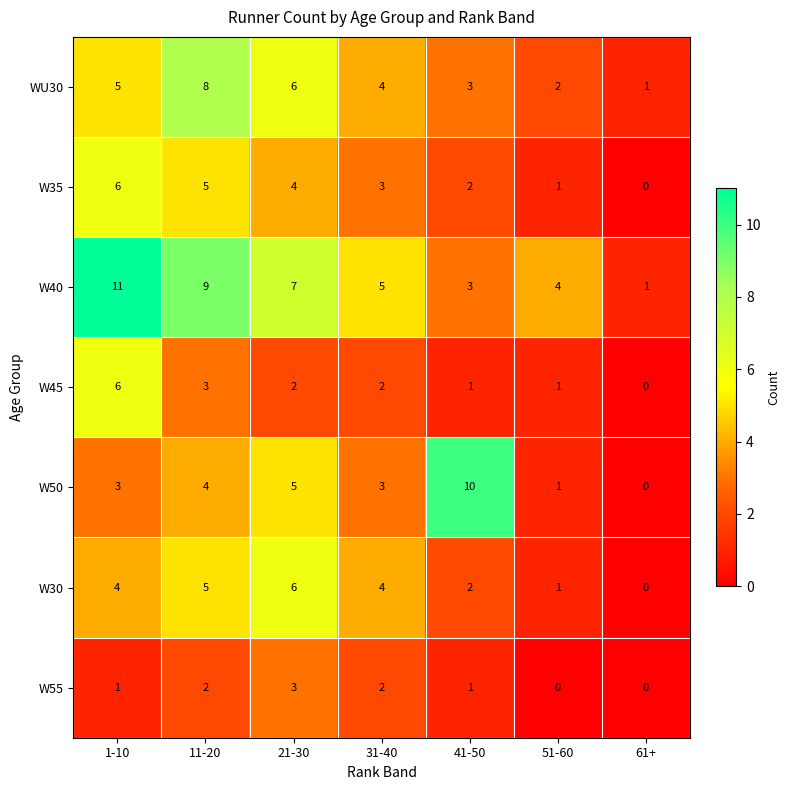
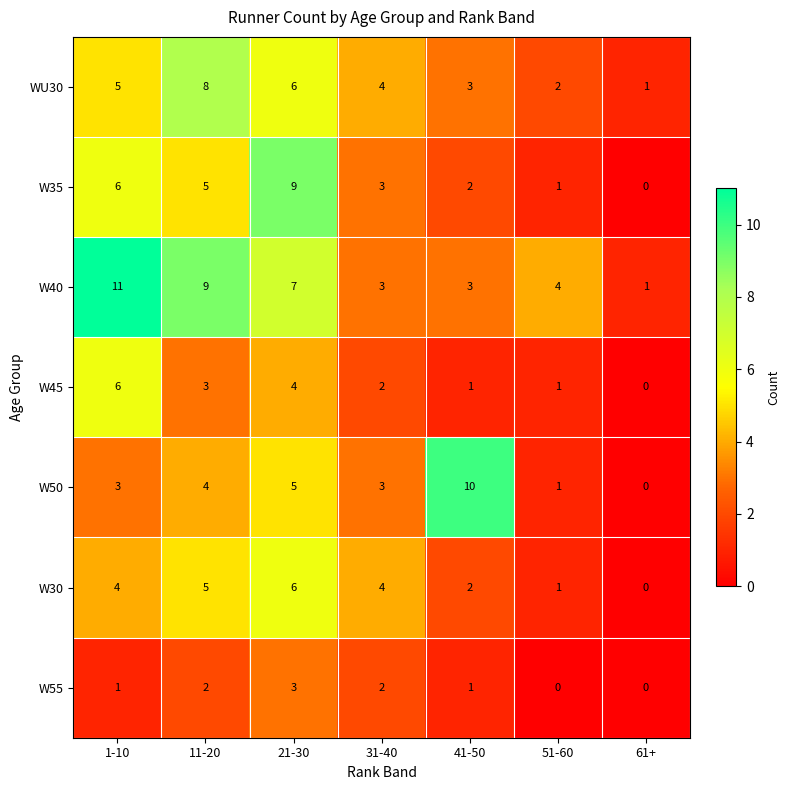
W35, 21-30: 4 -> 9
W40, 31-40: 5 -> 3
W45, 21-30: 2 -> 4
